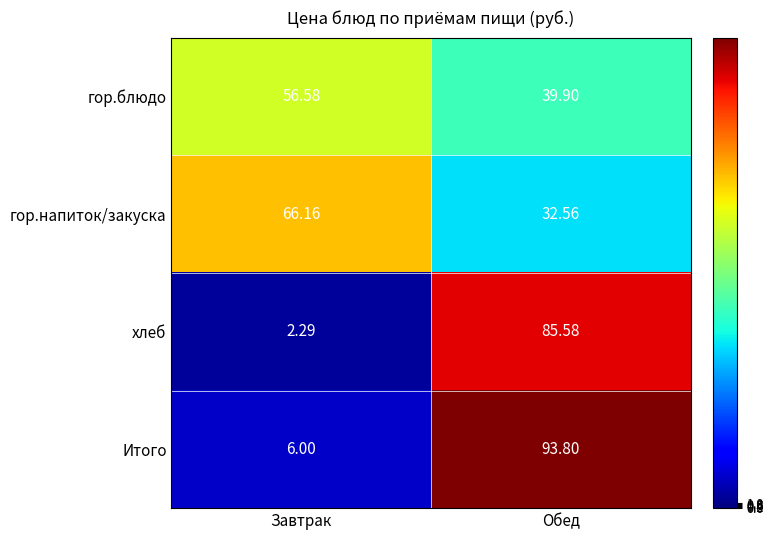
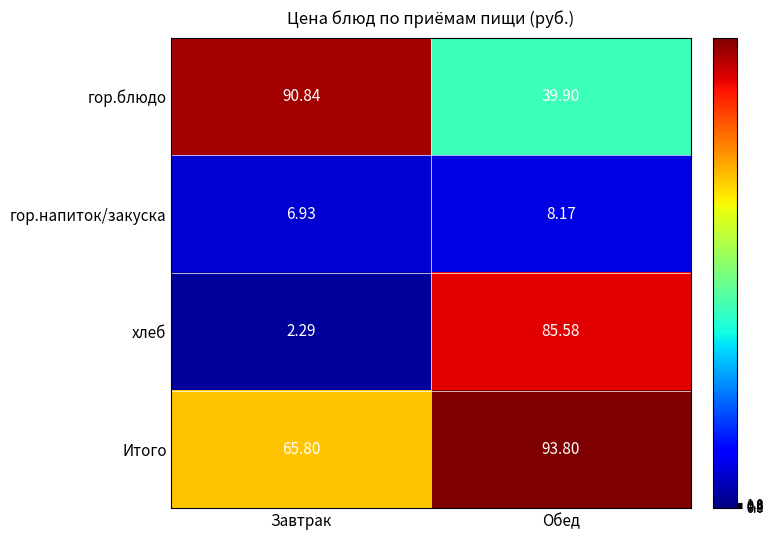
гор.блюдо, Завтрак: 56.58 -> 90.84
гор.напиток/закуска, Завтрак: 66.16 -> 6.93
гор.напиток/закуска, Обед: 32.56 -> 8.17
Итого, Завтрак: 6.00 -> 65.80
